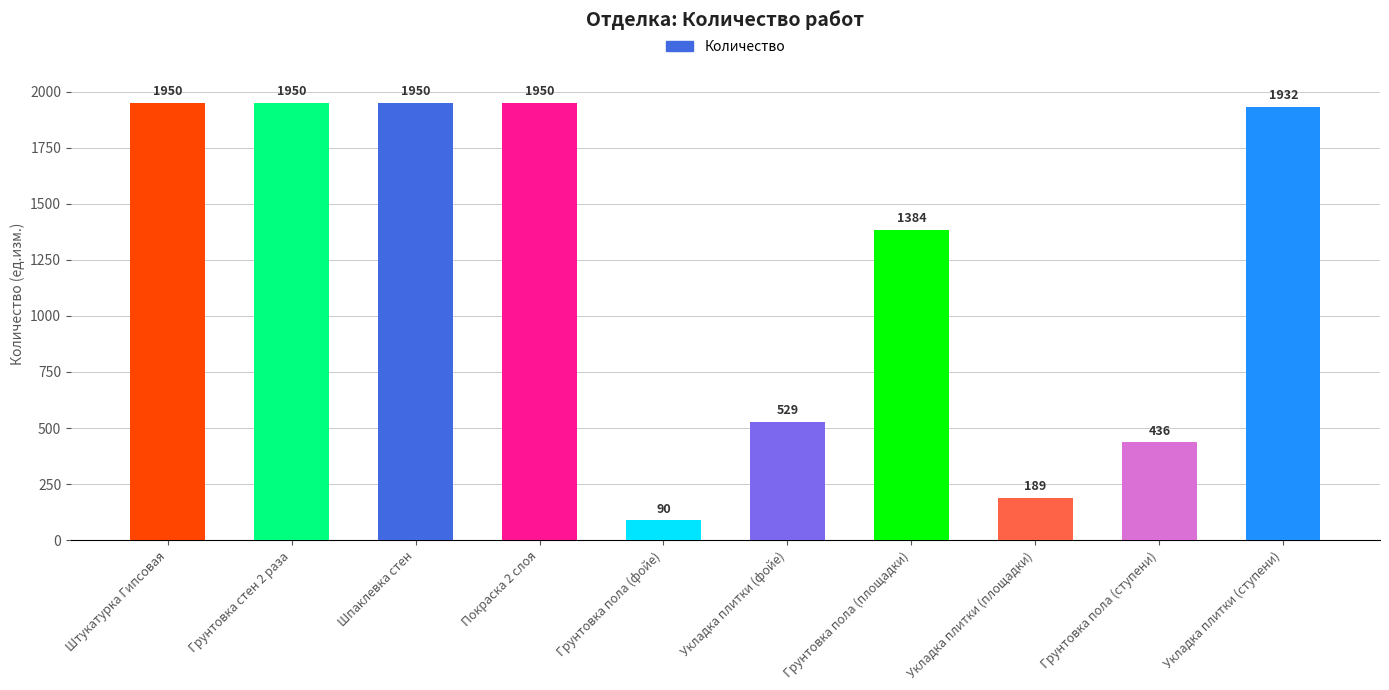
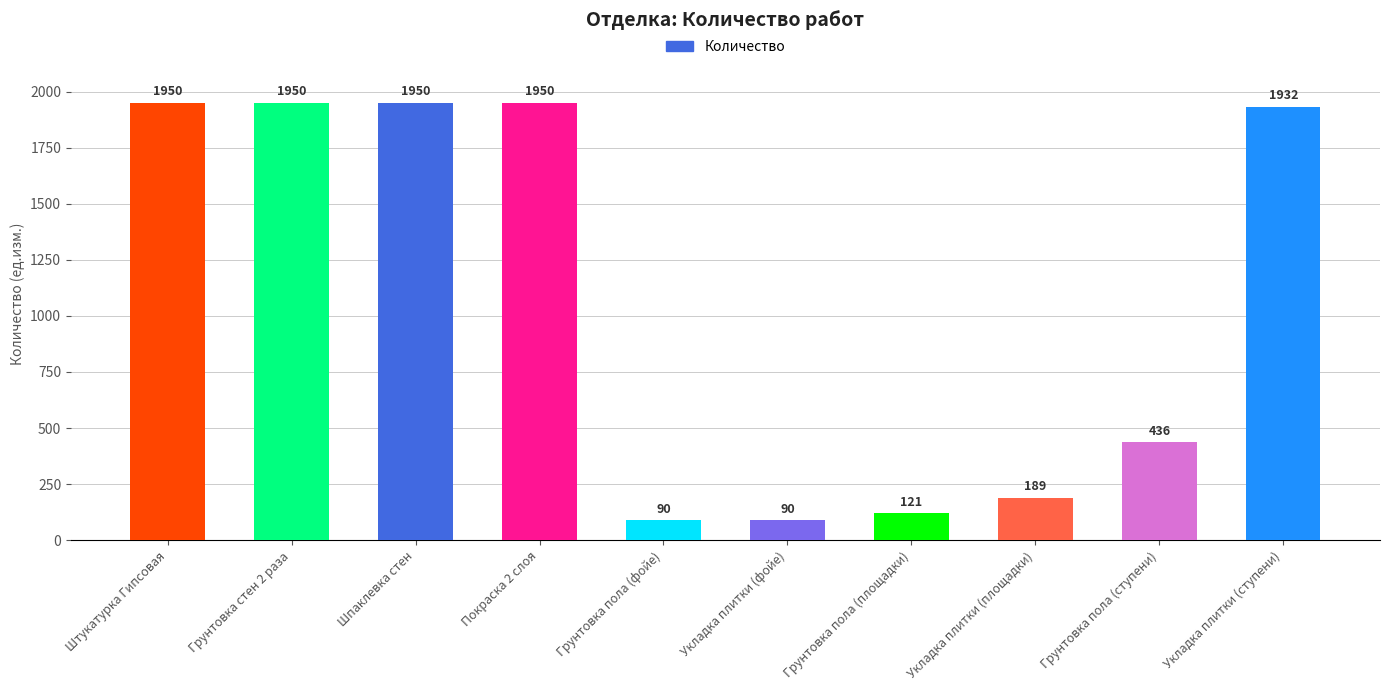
Укладка плитки (фойе): 529 -> 90
Грунтовка пола (площадки): 1384 -> 121
